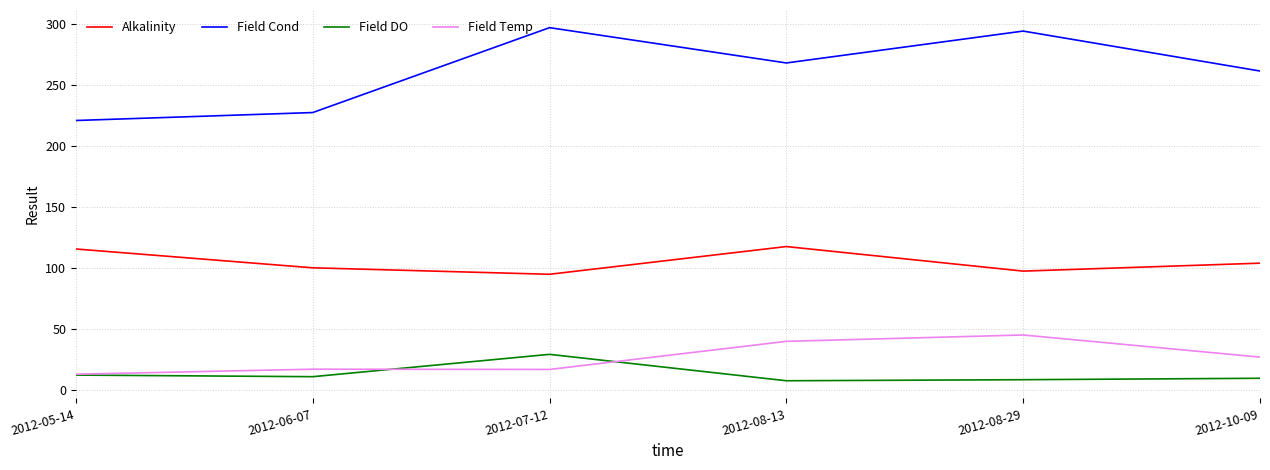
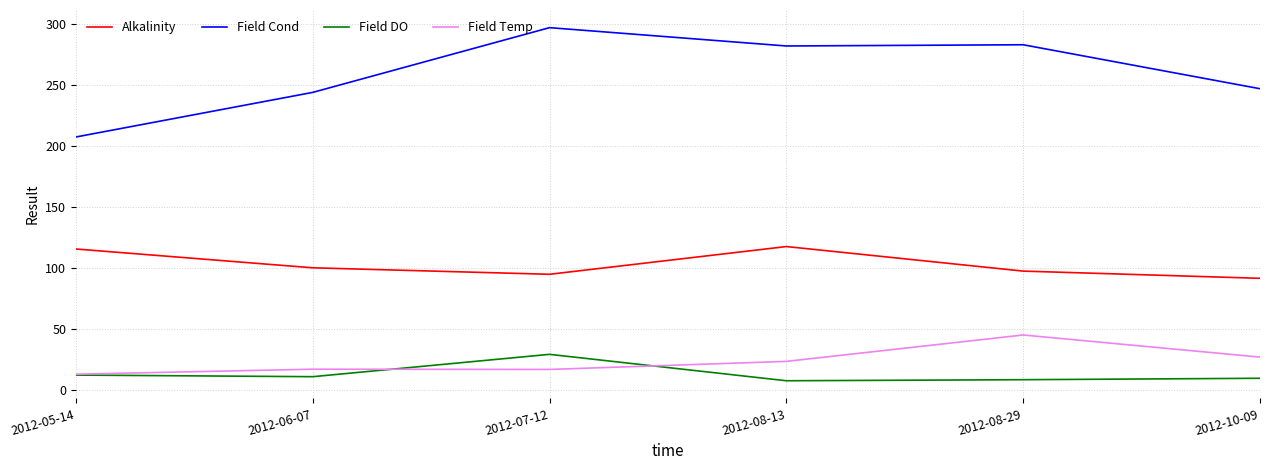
Field Cond, 2012-05-14: 221 -> 208
Field Cond, 2012-06-07: 228 -> 244
Field Cond, 2012-08-13: 268 -> 282
Field Temp, 2012-08-13: 40 -> 24
Field Cond, 2012-08-29: 294 -> 283
Alkalinity, 2012-10-09: 104 -> 92
Field Cond, 2012-10-09: 262 -> 247
